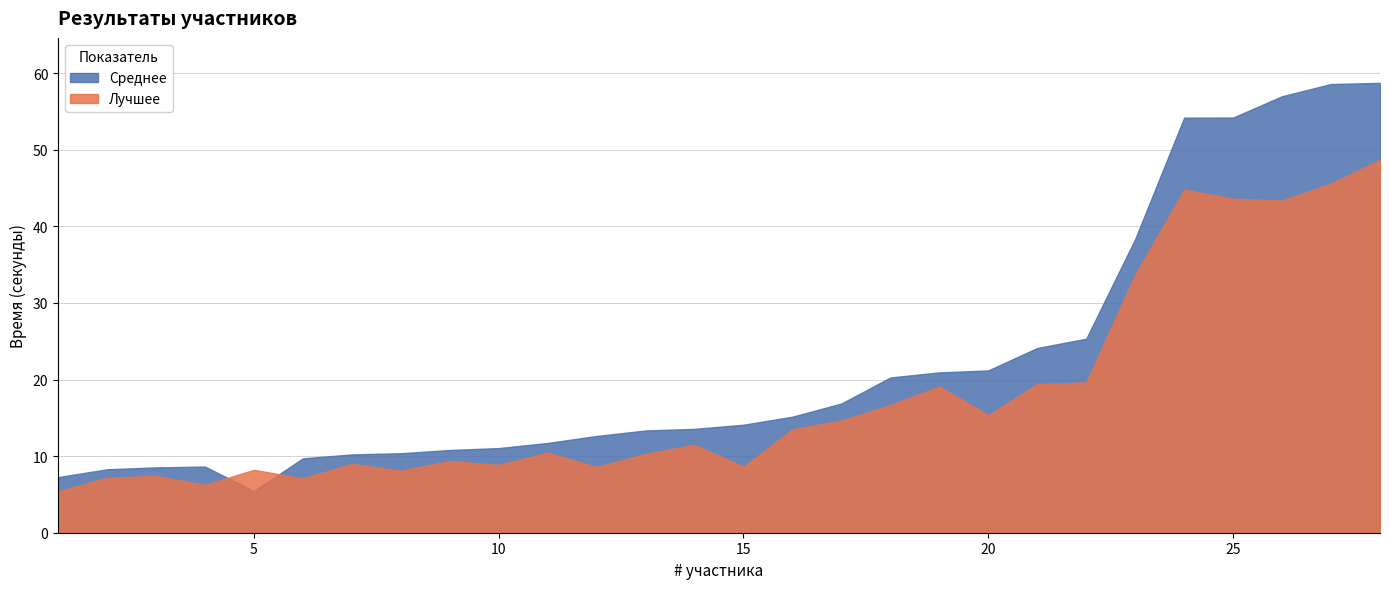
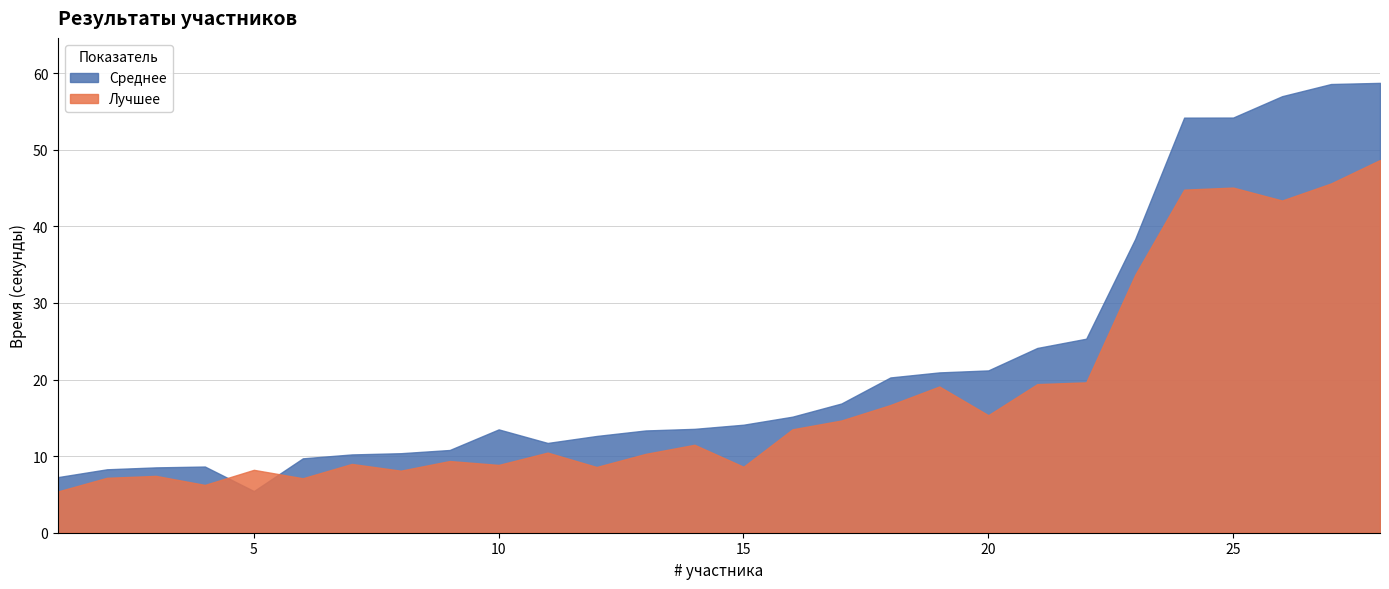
Среднее, 10: 11 -> 13
Лучшее, 25: 44 -> 45
